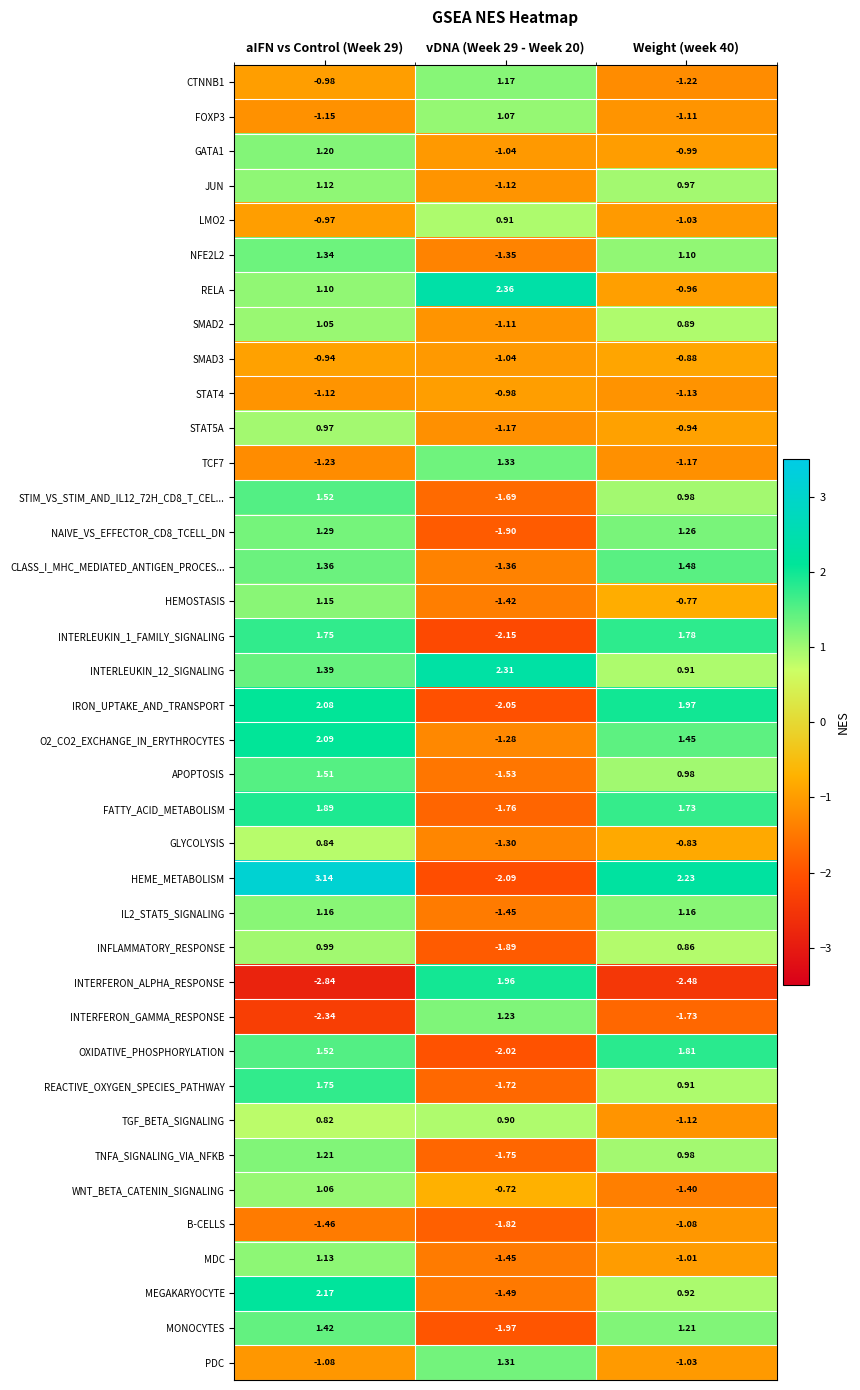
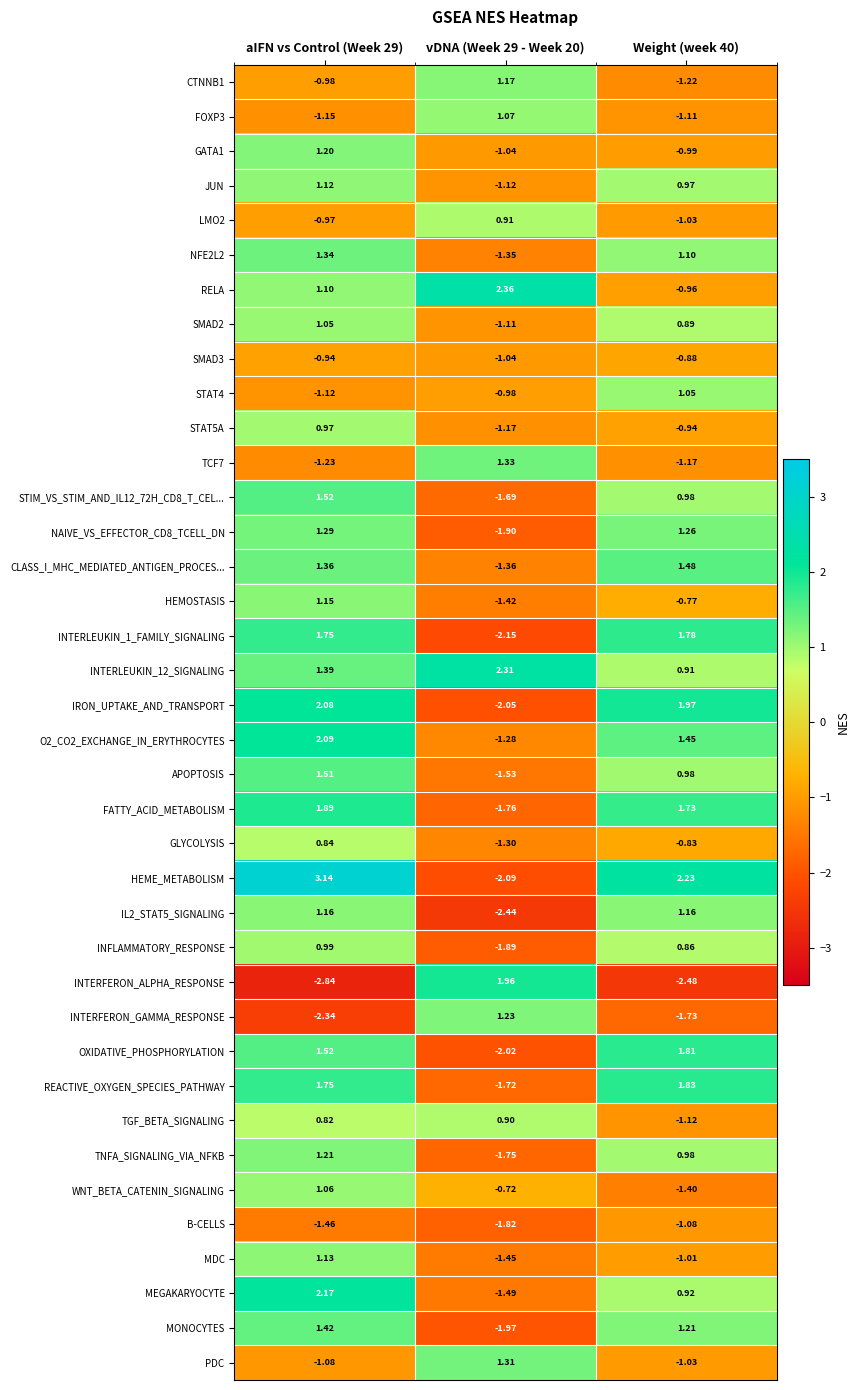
STAT4, Weight (week 40): -1.13 -> 1.05
IL2_STAT5_SIGNALING, vDNA (Week 29 - Week 20): -1.45 -> -2.44
REACTIVE_OXYGEN_SPECIES_PATHWAY, Weight (week 40): 0.91 -> 1.83
